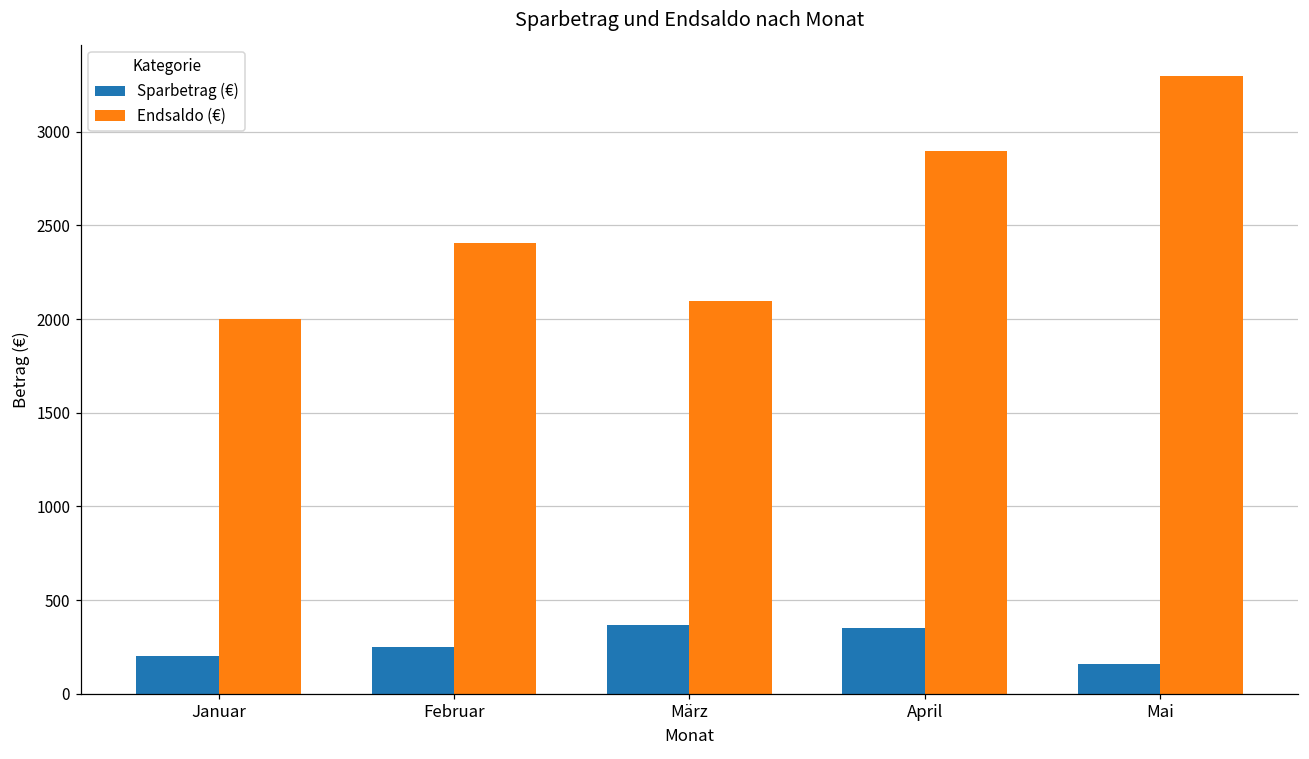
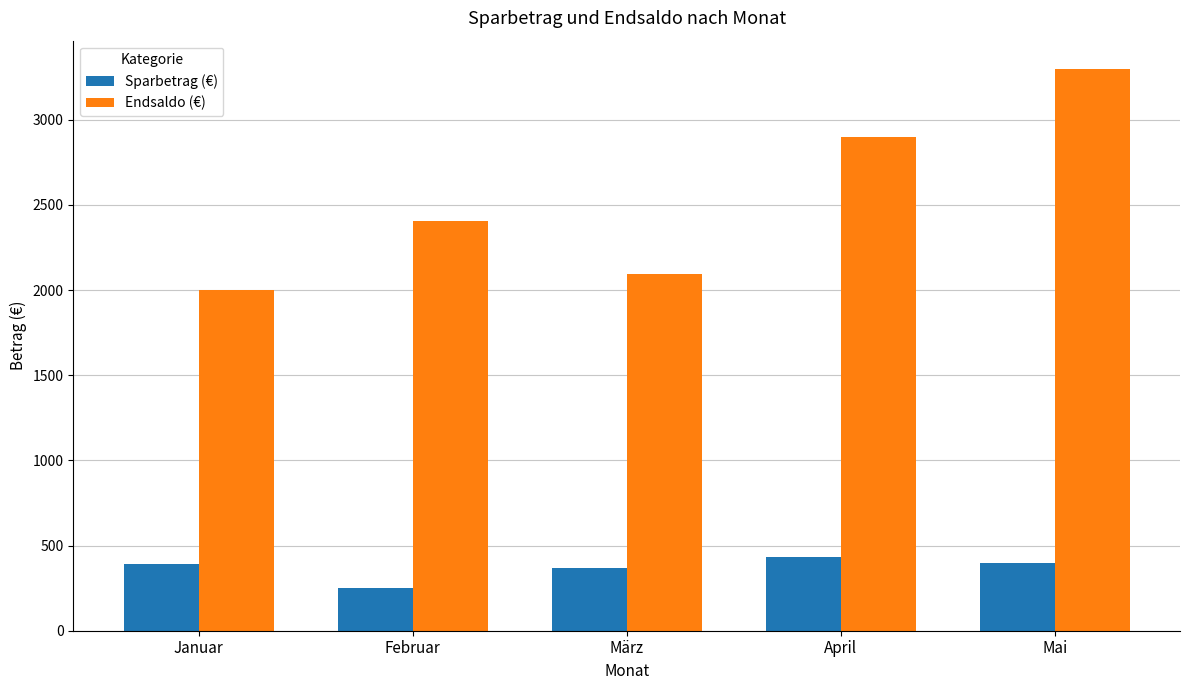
Sparbetrag (€), Januar: 200 -> 390
Sparbetrag (€), April: 350 -> 430
Sparbetrag (€), Mai: 160 -> 400
